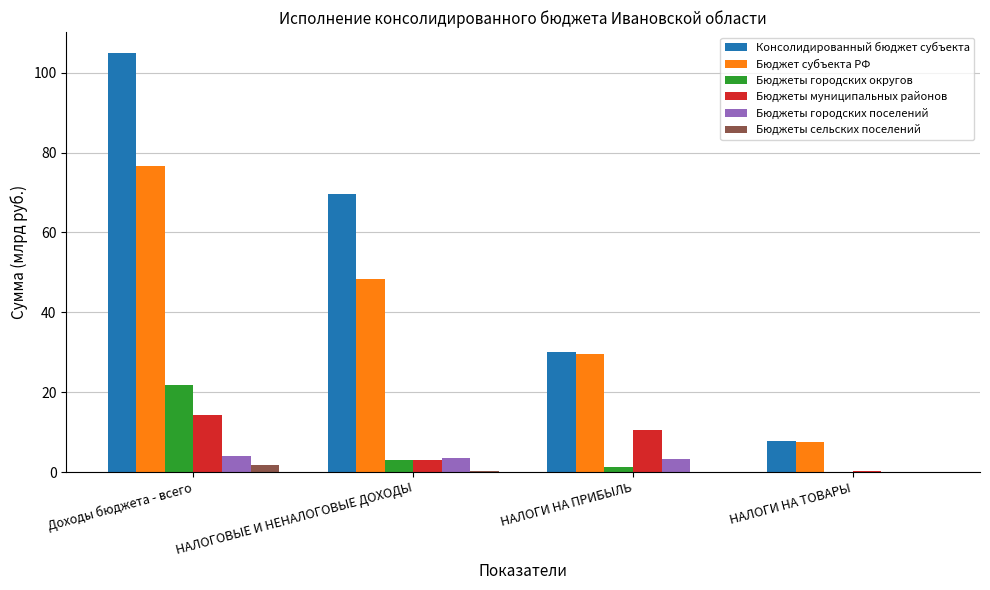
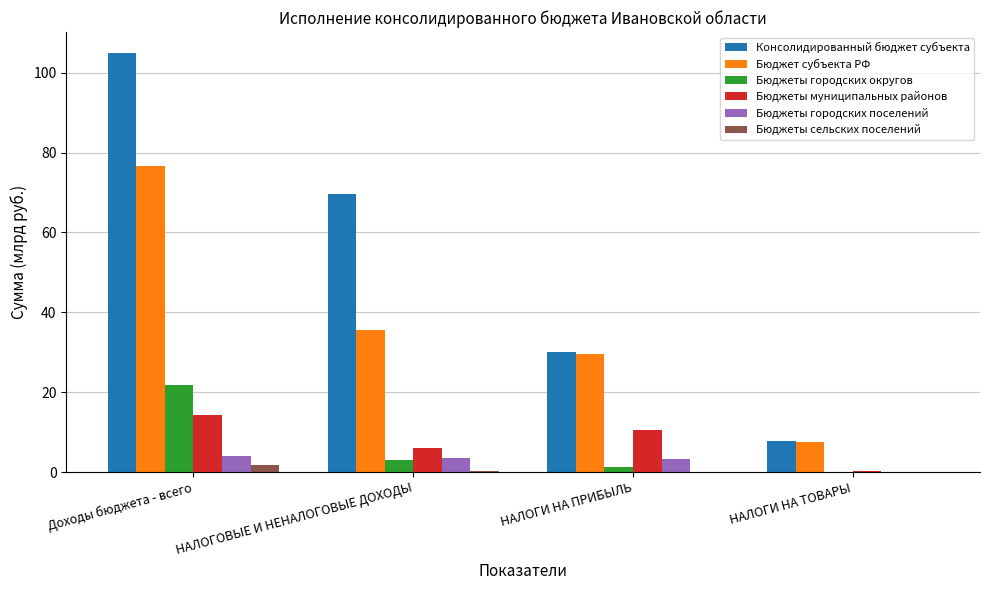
Бюджет субъекта РФ, НАЛОГОВЫЕ И НЕНАЛОГОВЫЕ ДОХОДЫ: 48 -> 36
Бюджеты муниципальных районов, НАЛОГОВЫЕ И НЕНАЛОГОВЫЕ ДОХОДЫ: 3 -> 6
